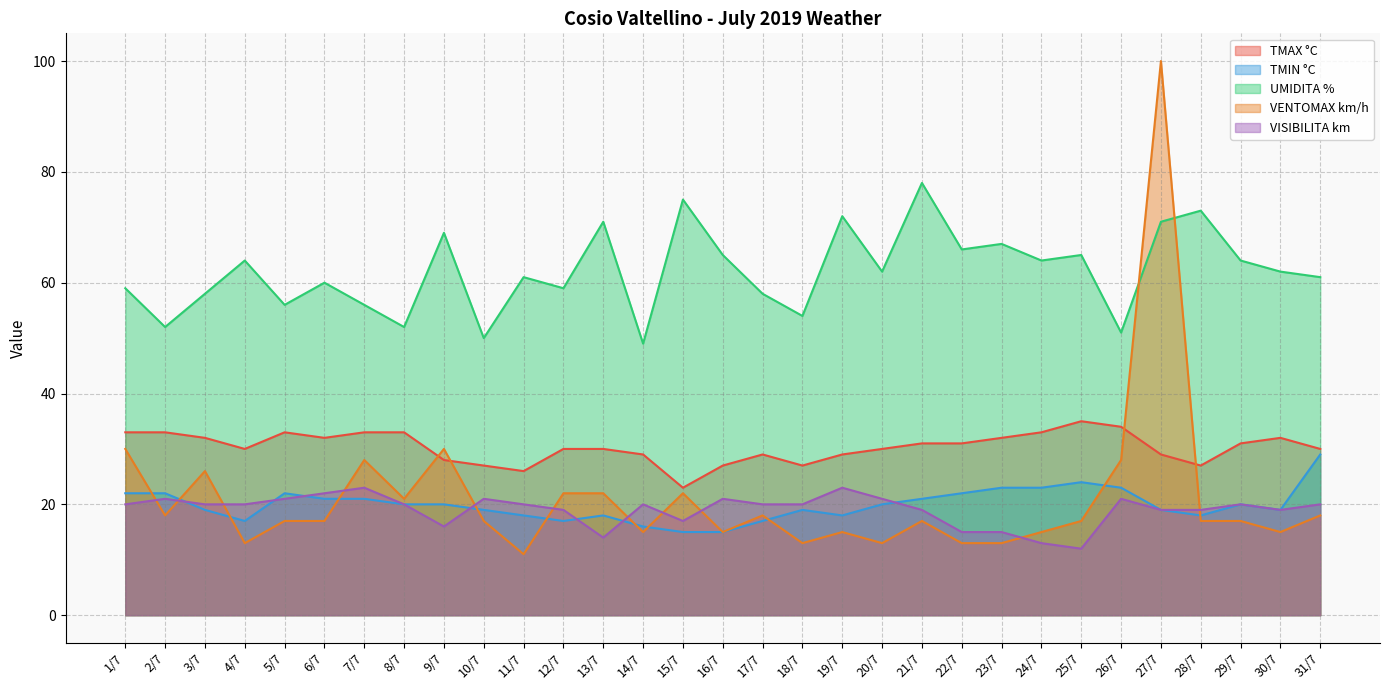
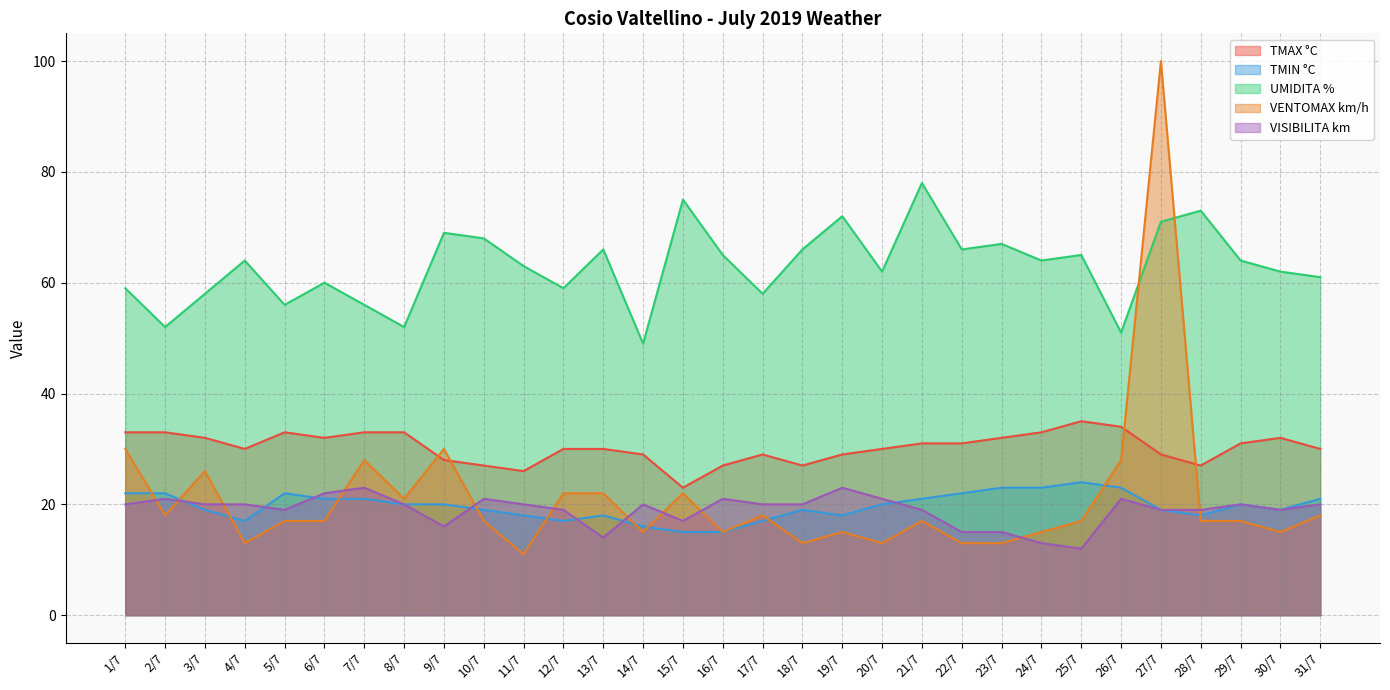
VISIBILITA km, 5/7: 21 -> 19
UMIDITA %, 10/7: 50 -> 68
UMIDITA %, 11/7: 61 -> 63
UMIDITA %, 13/7: 71 -> 66
UMIDITA %, 18/7: 54 -> 66
TMIN °C, 31/7: 29 -> 21
